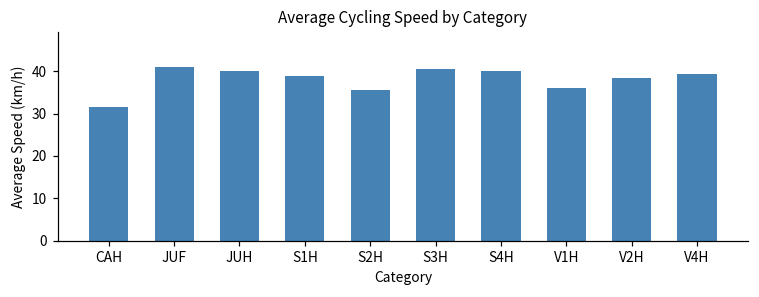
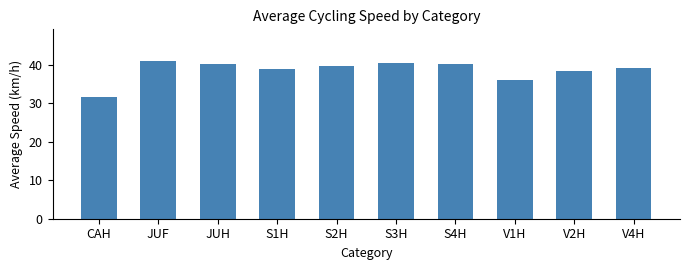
S2H: 36 -> 40
